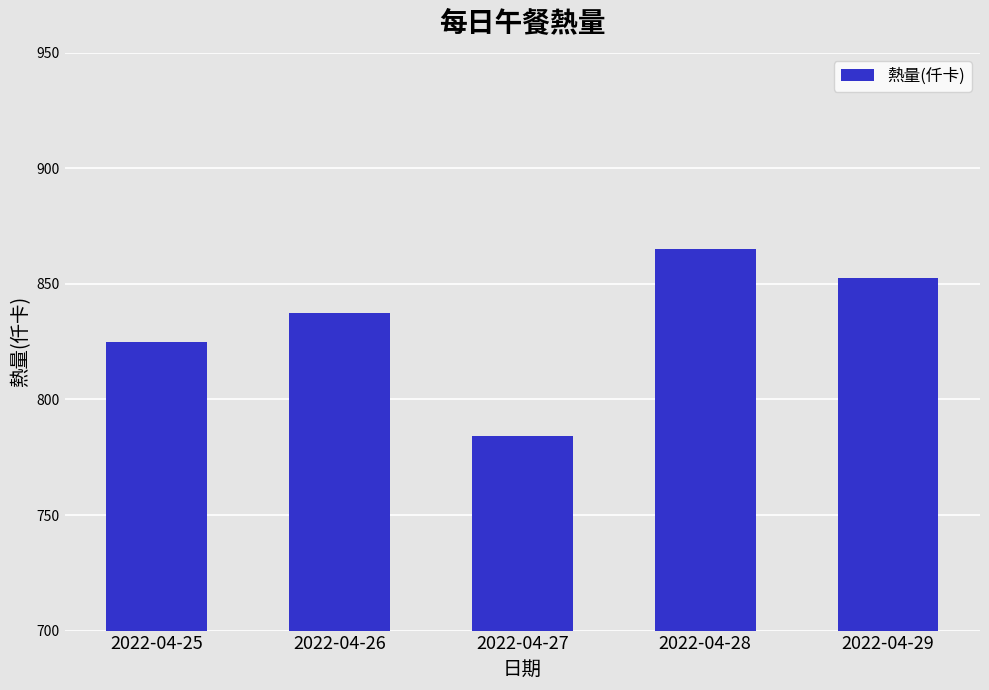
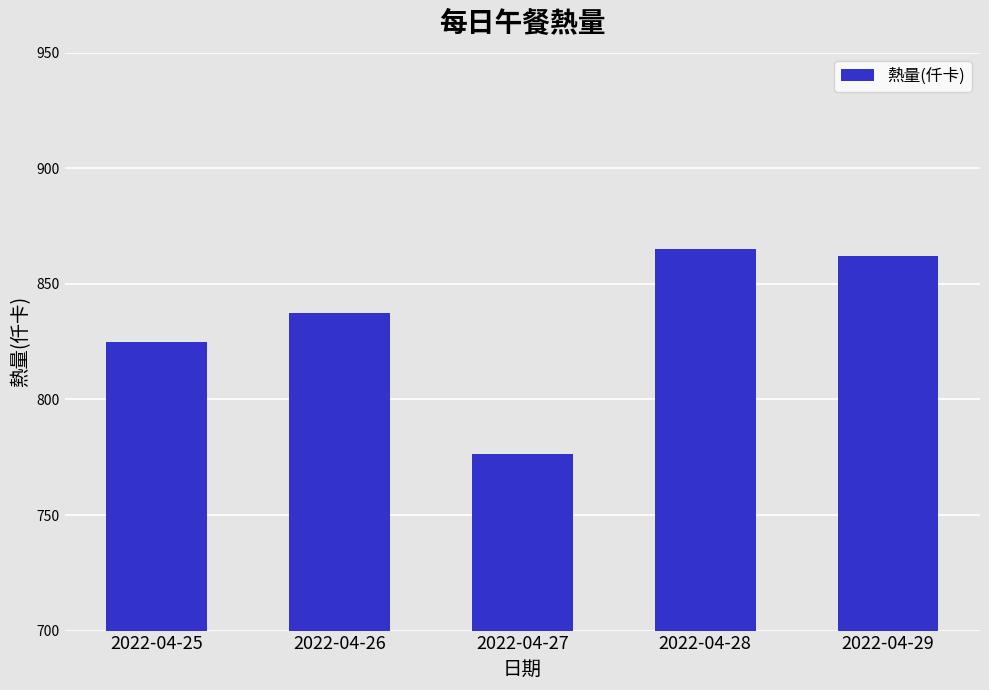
2022-04-27: 784 -> 777
2022-04-29: 853 -> 862
